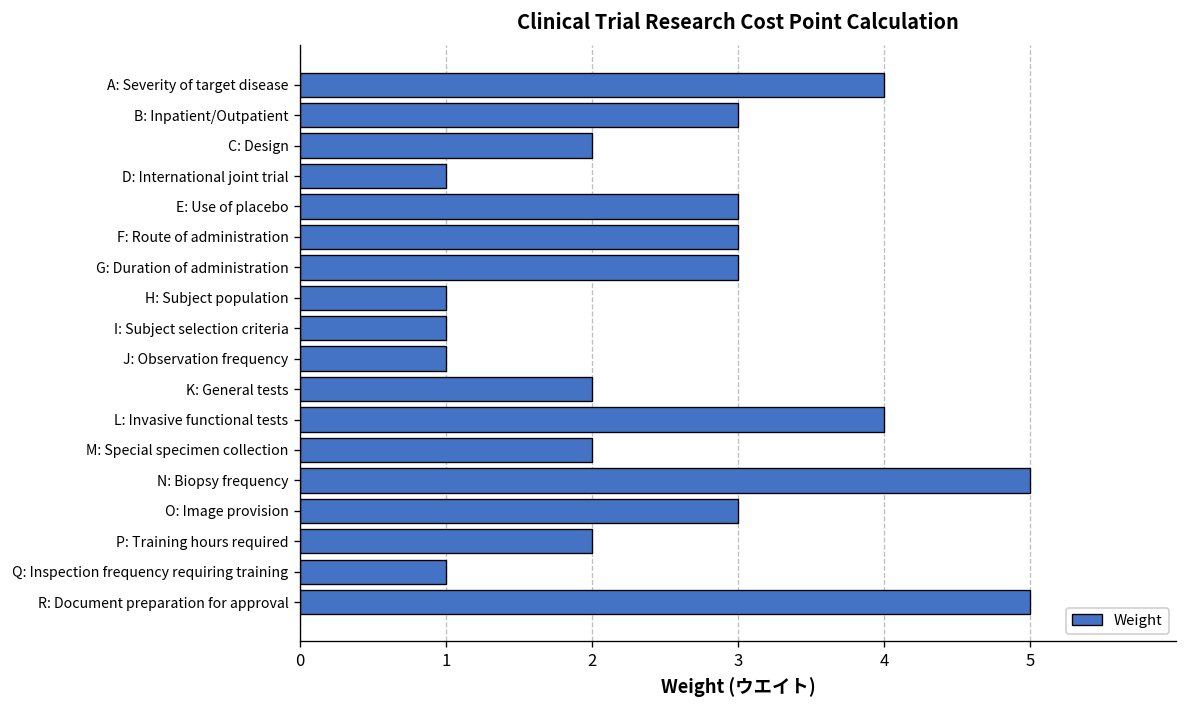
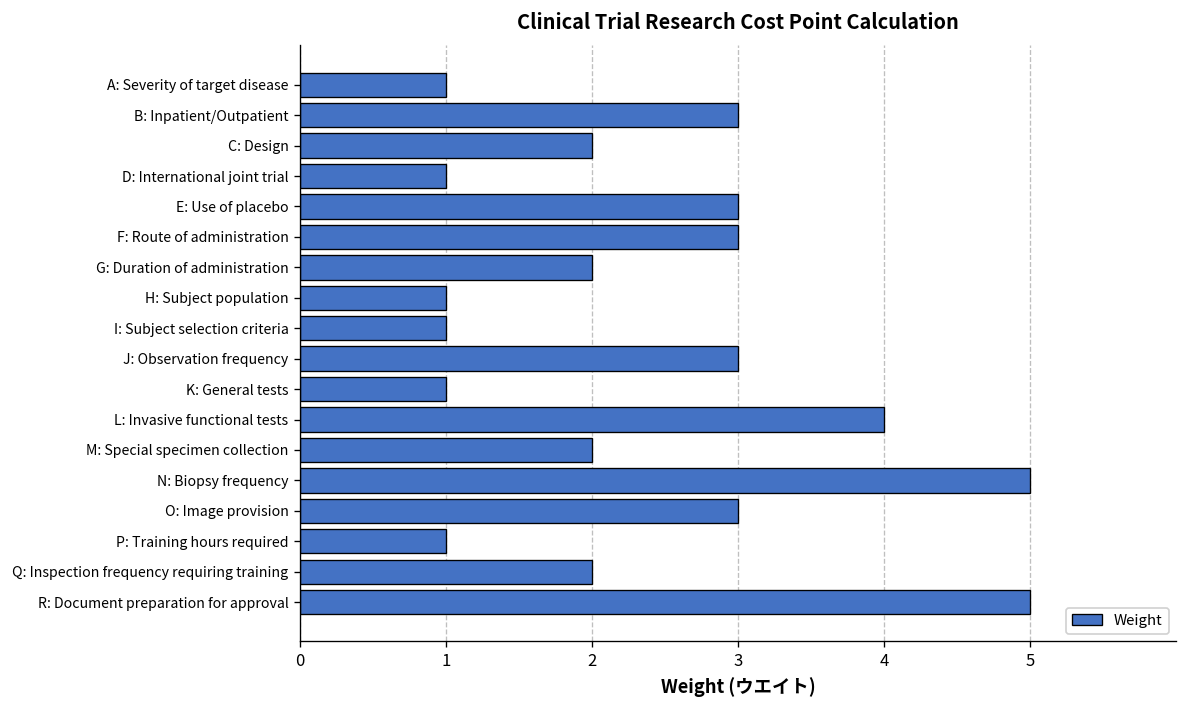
A: Severity of target disease: 4 -> 1
G: Duration of administration: 3 -> 2
J: Observation frequency: 1 -> 3
K: General tests: 2 -> 1
P: Training hours required: 2 -> 1
Q: Inspection frequency requiring training: 1 -> 2
